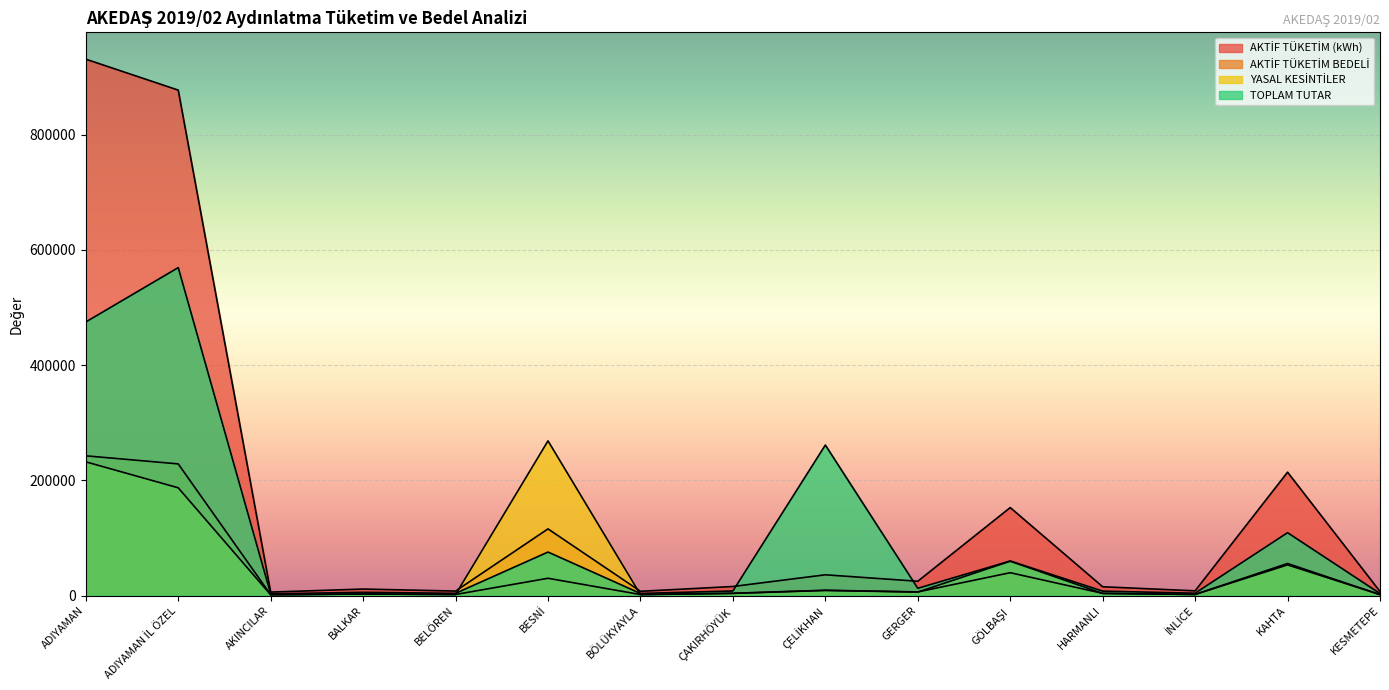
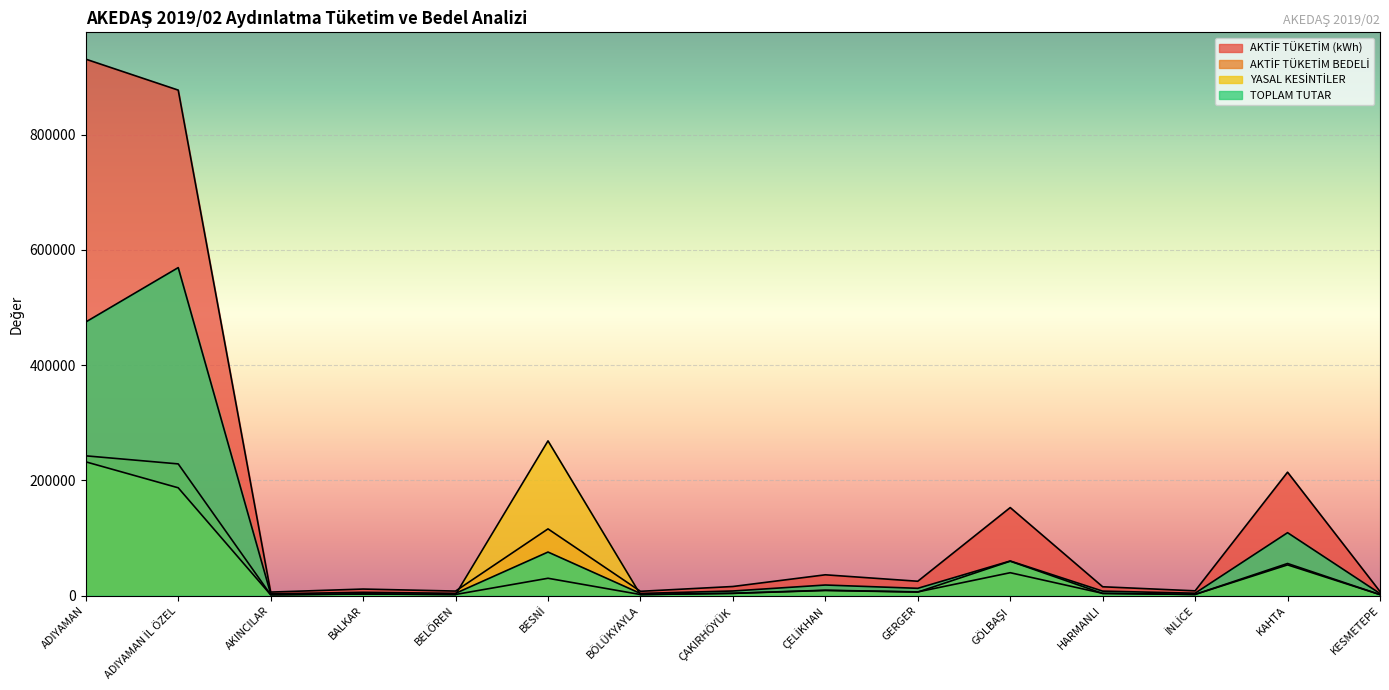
TOPLAM TUTAR, ÇELİKHAN: 260000 -> 20000
